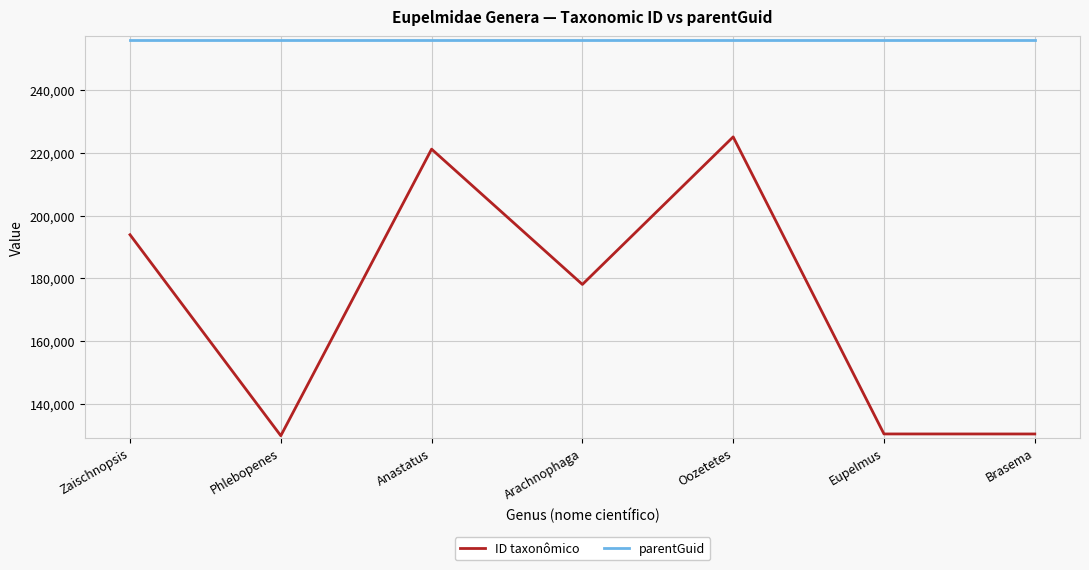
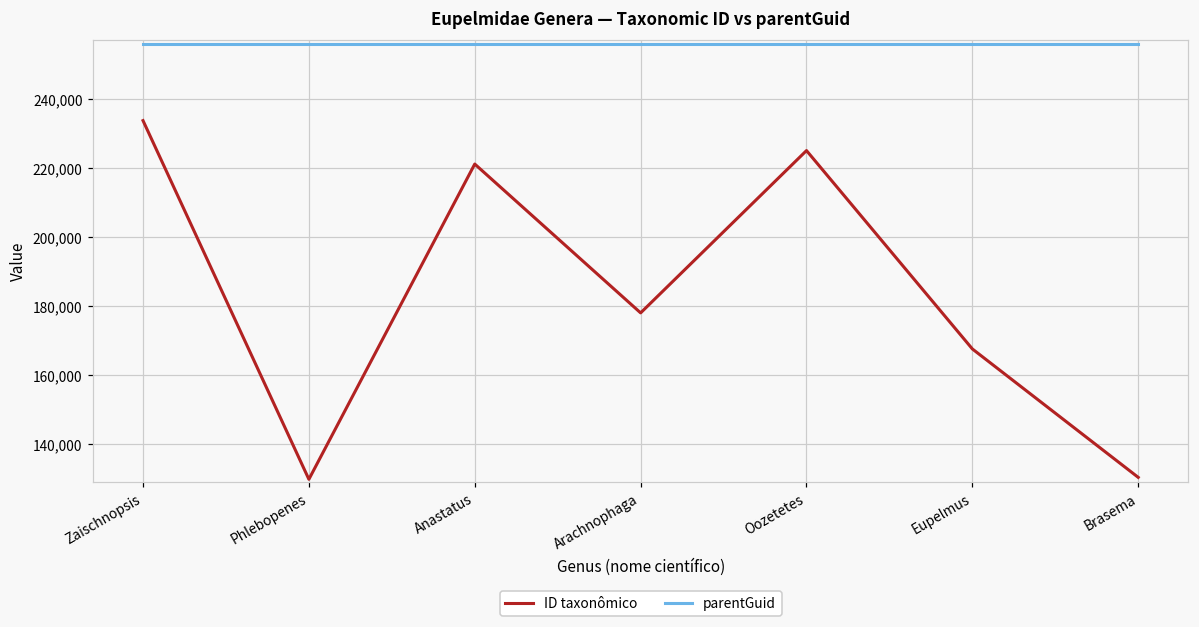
ID taxonômico, Zaischnopsis: 194,000 -> 234,000
ID taxonômico, Eupelmus: 130,000 -> 168,000
